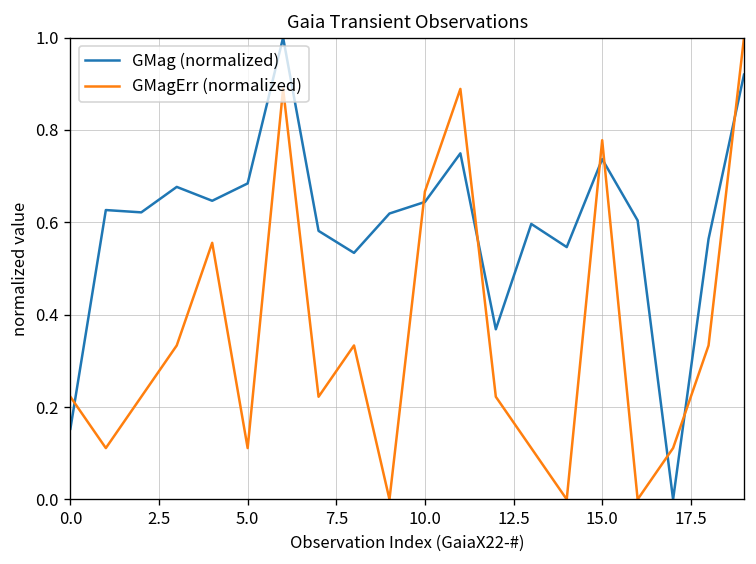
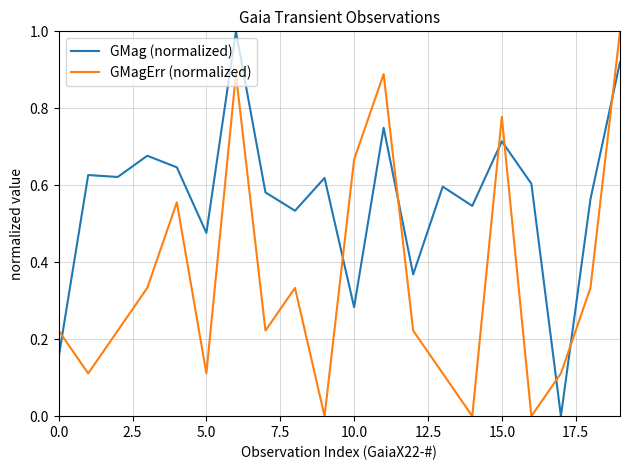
GMag (normalized), 5.0: 0.68 -> 0.48
GMag (normalized), 10.0: 0.64 -> 0.28
GMag (normalized), 15.0: 0.74 -> 0.71
